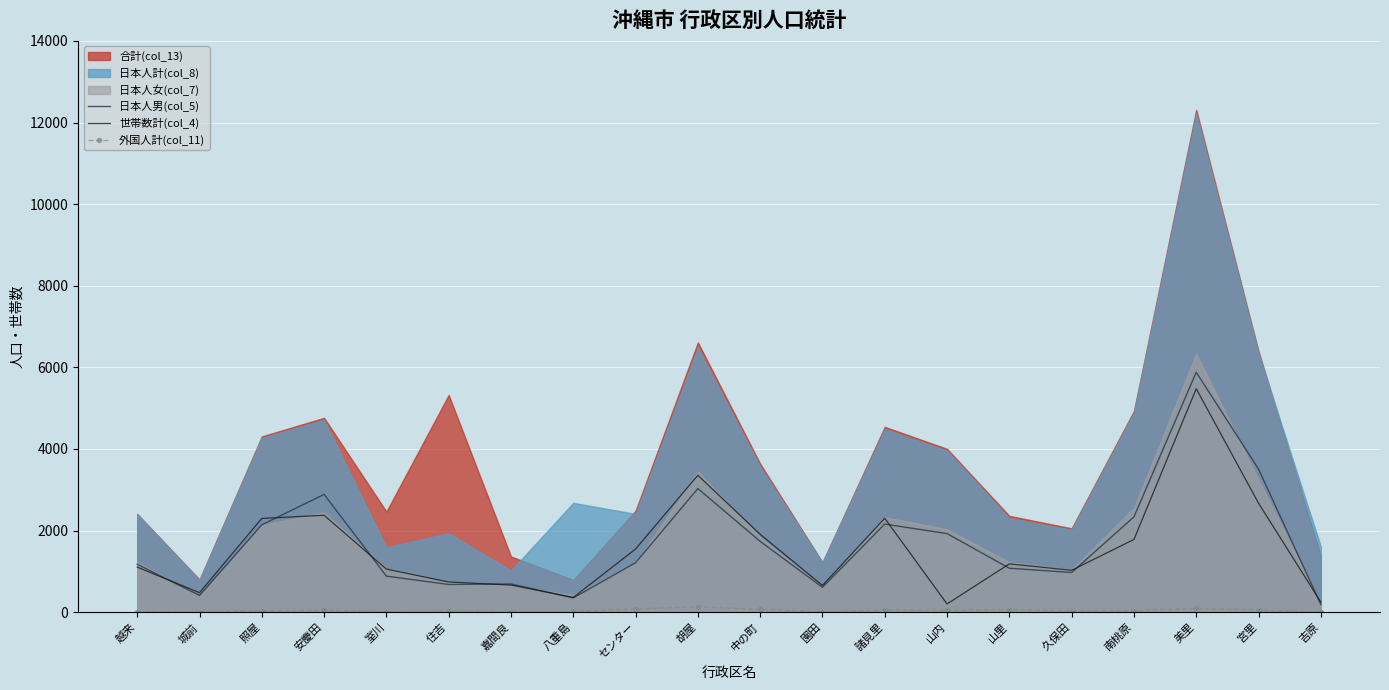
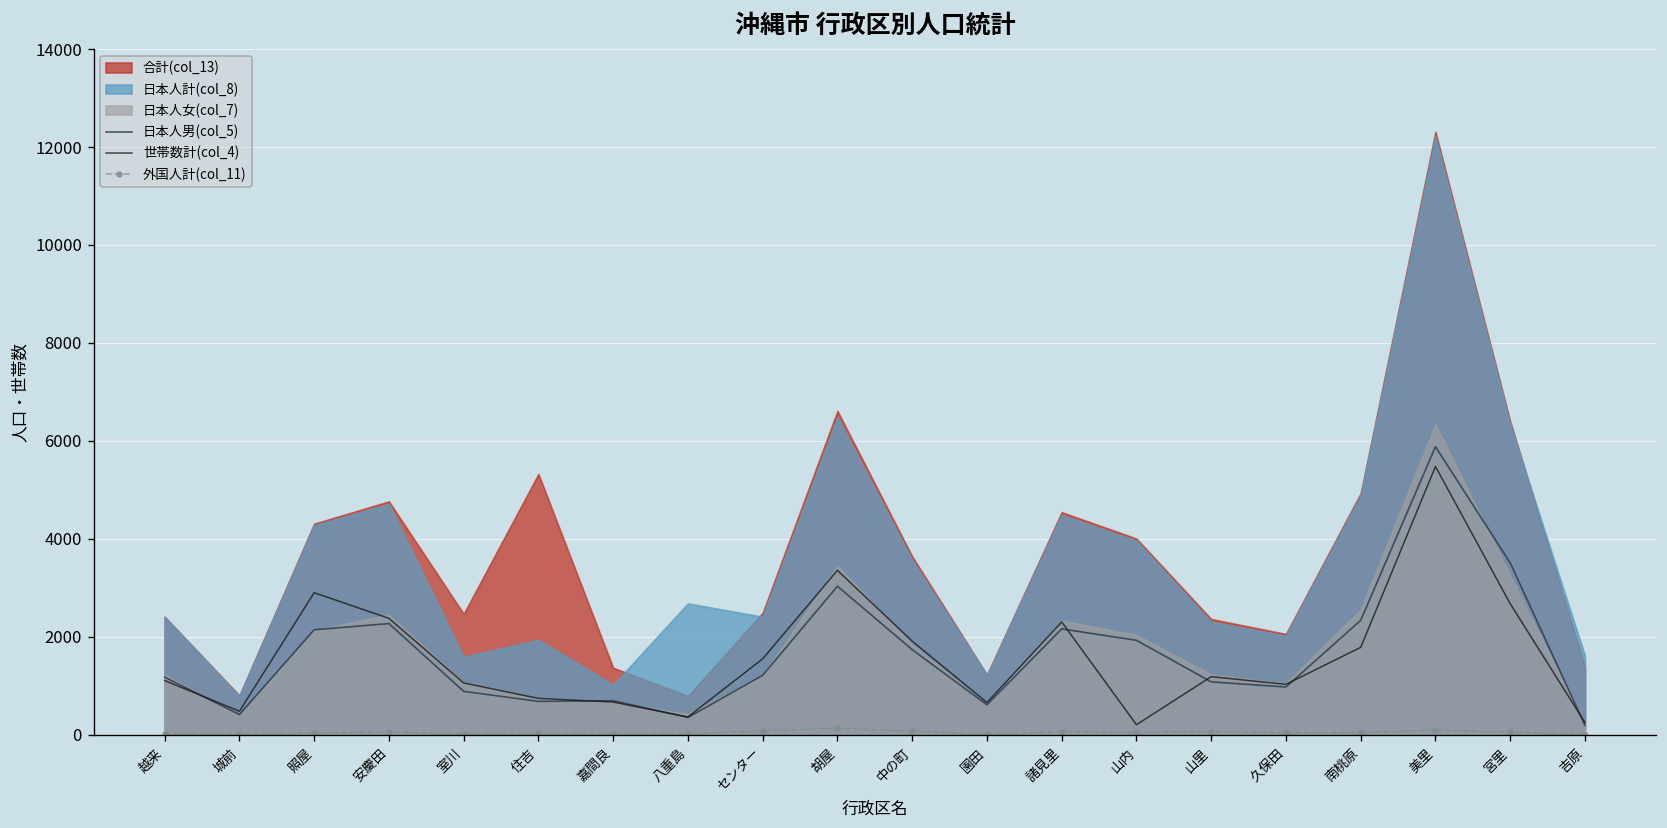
世帯数計(col_4), 照屋: 2300 -> 2900
日本人男(col_5), 安慶田: 2900 -> 2300
